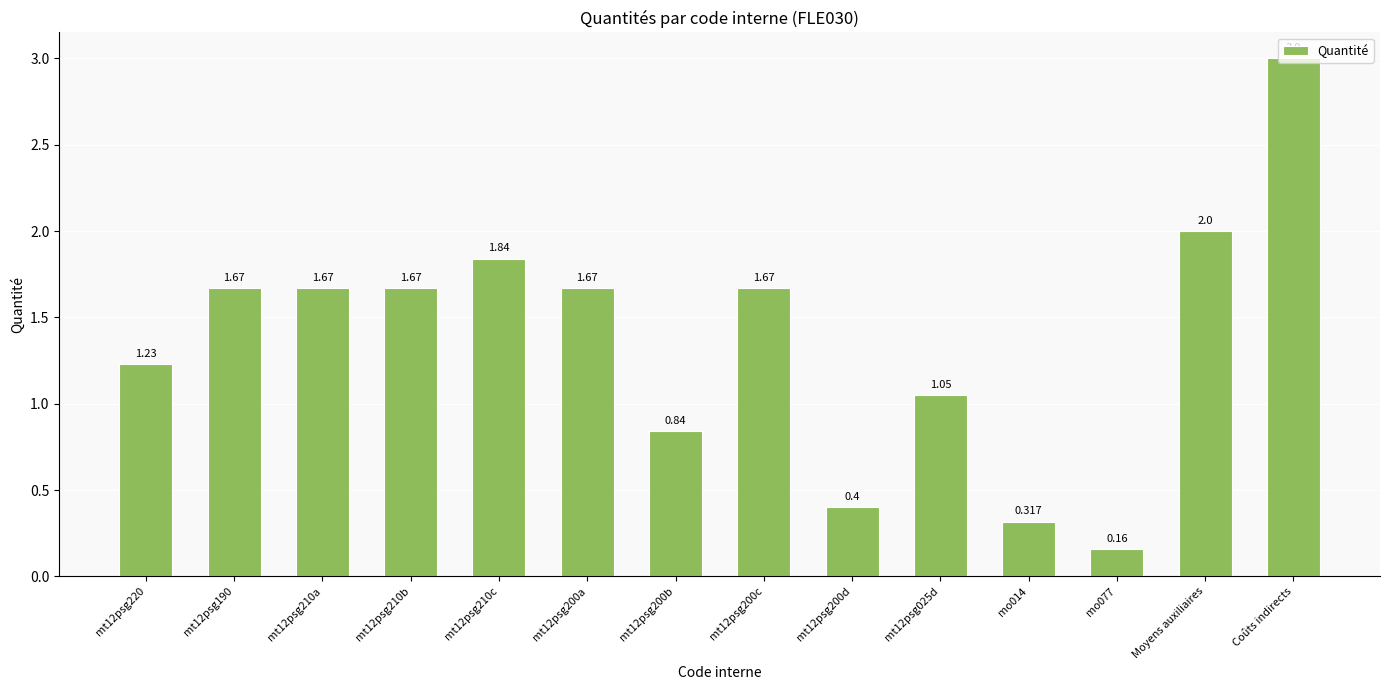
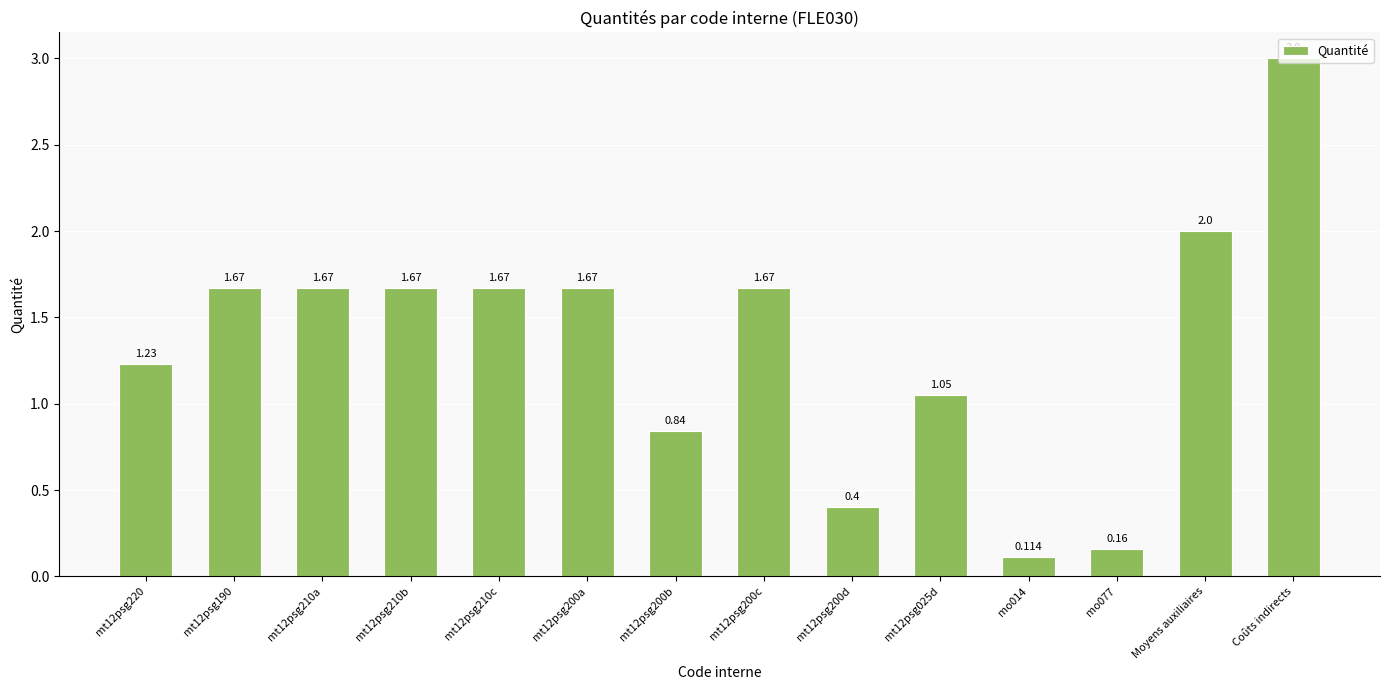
mt12psg210c: 1.84 -> 1.67
mo014: 0.317 -> 0.114
